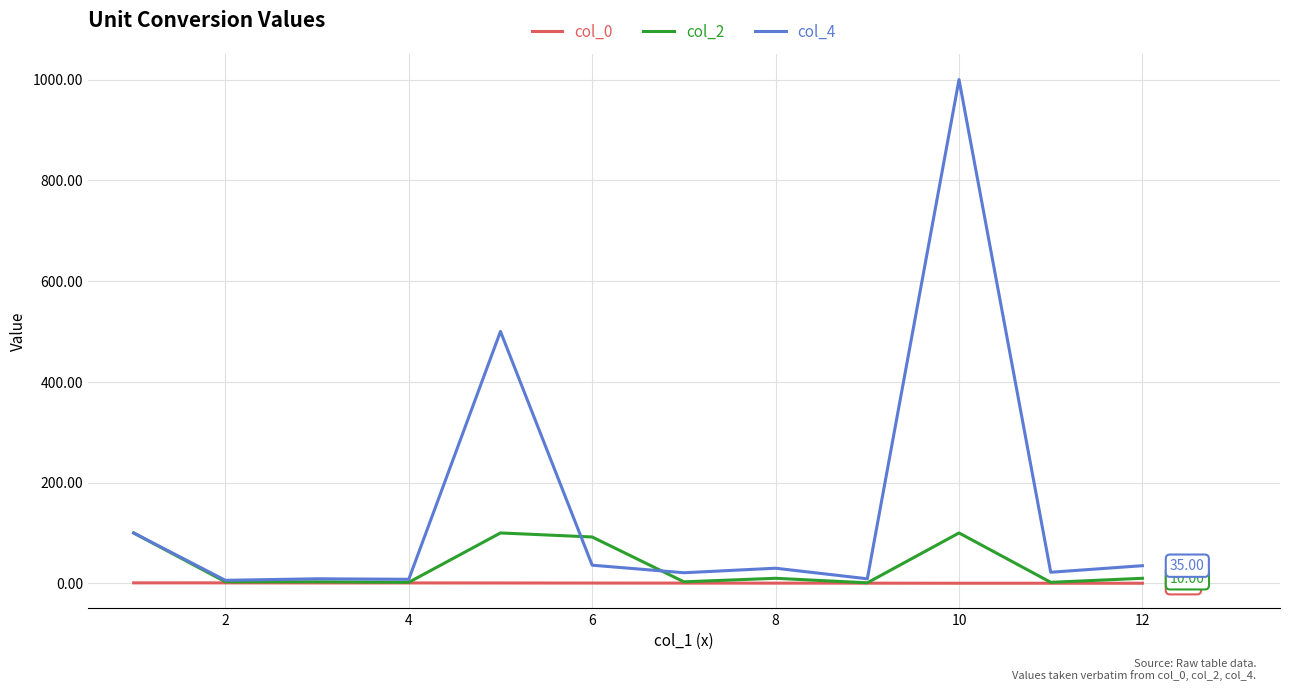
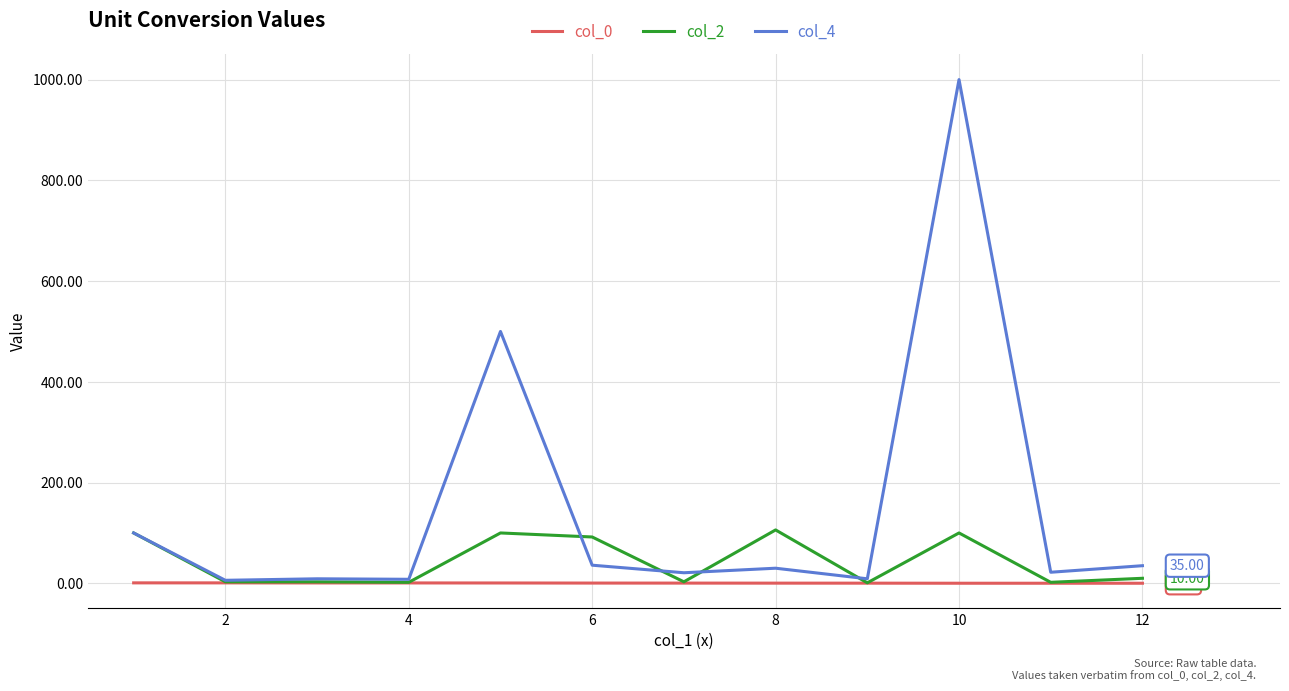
col_2, 8: 10 -> 110
